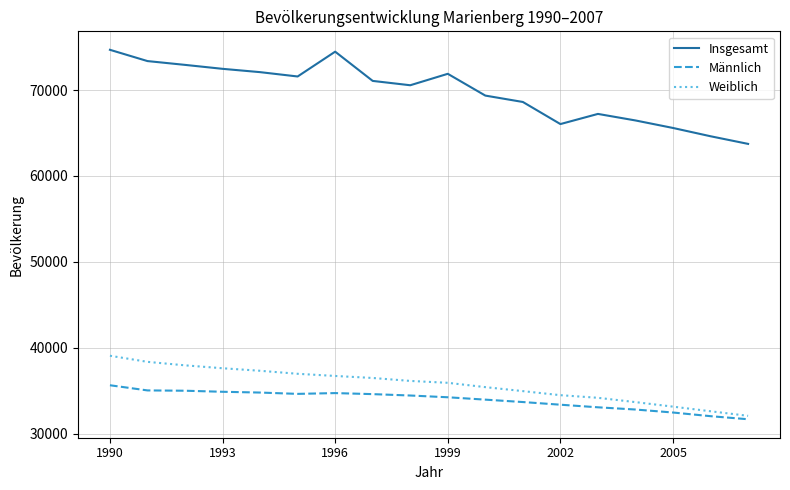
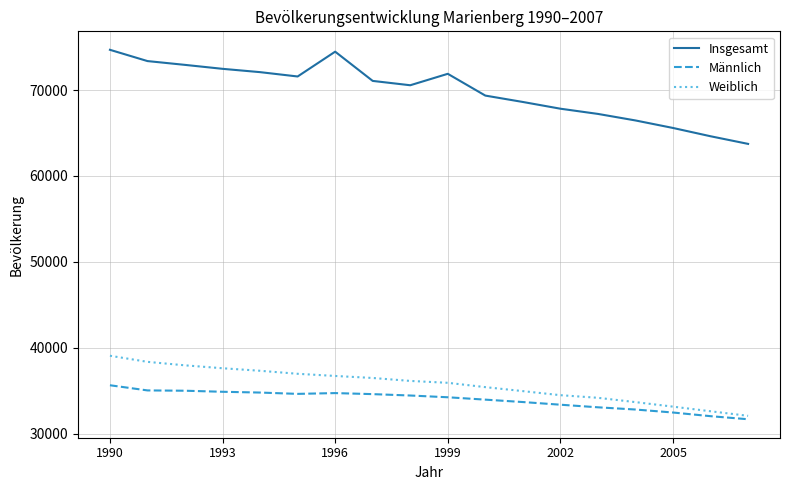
Insgesamt, 2002: 66000 -> 68000
